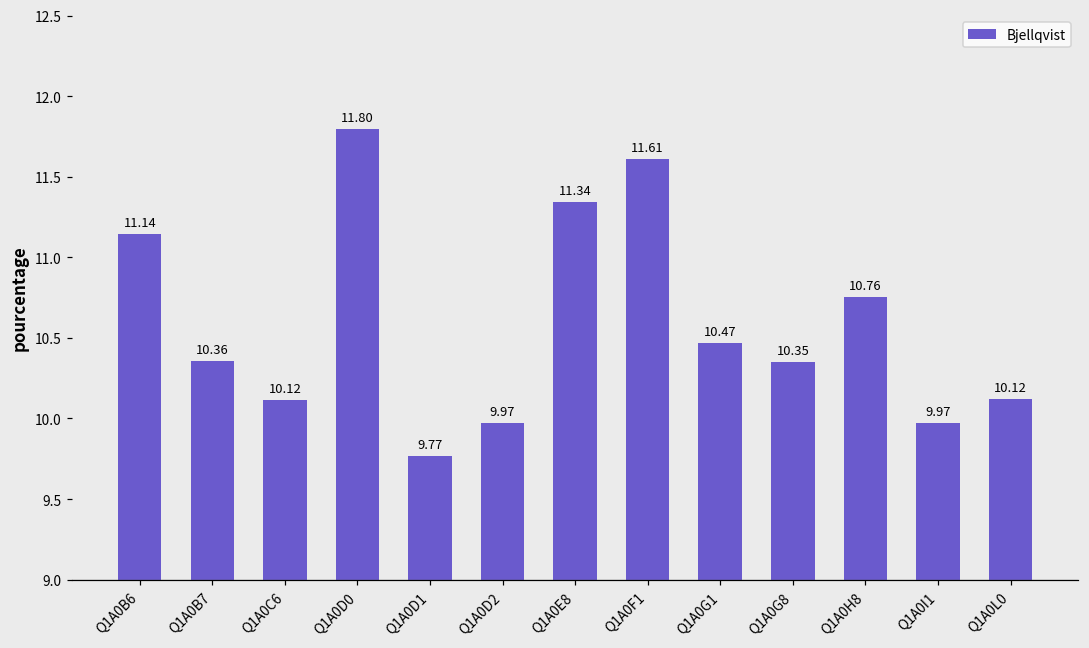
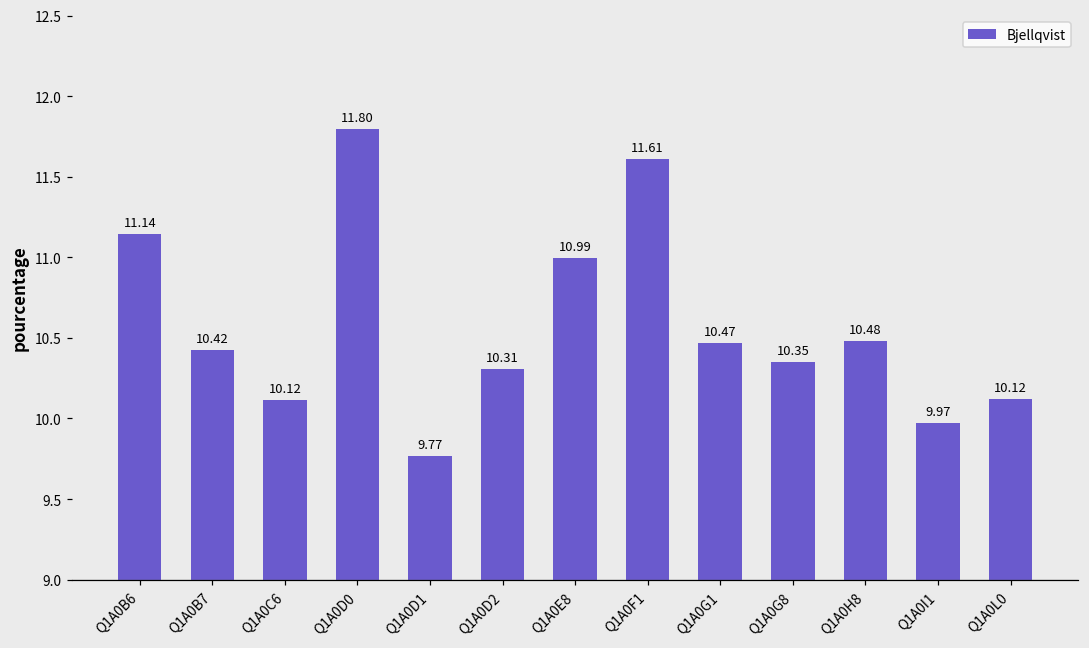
Q1A0B7: 10.36 -> 10.42
Q1A0D2: 9.97 -> 10.31
Q1A0E8: 11.34 -> 10.99
Q1A0H8: 10.76 -> 10.48
